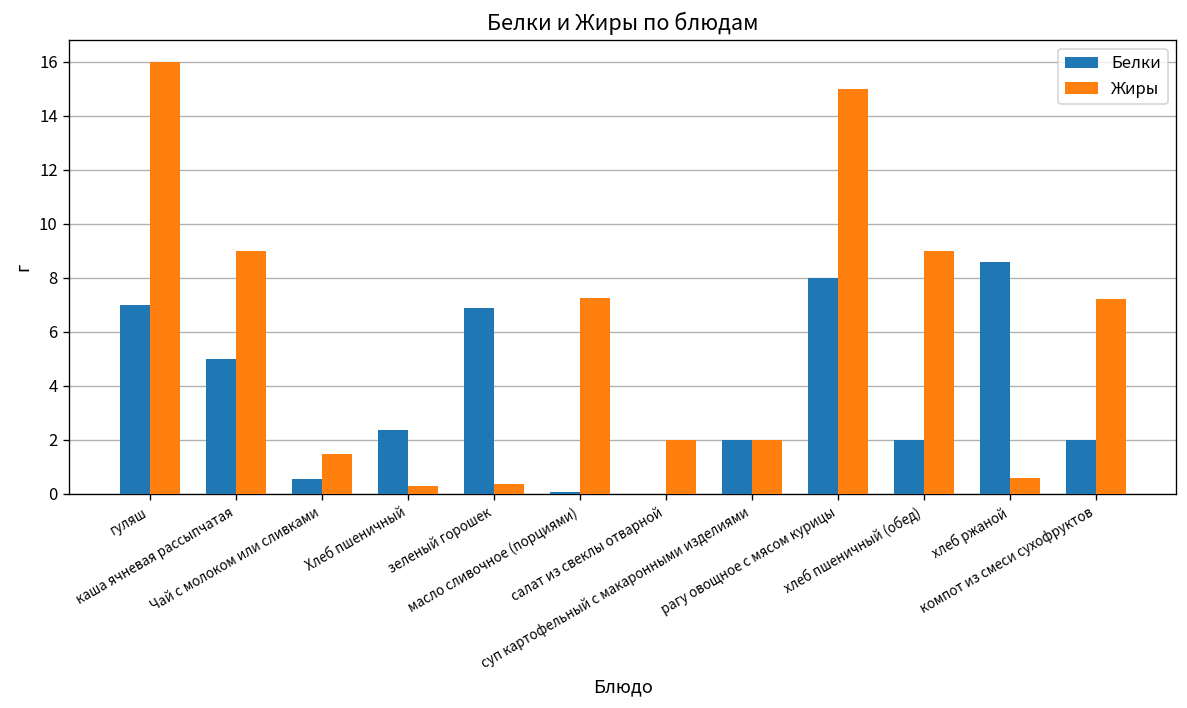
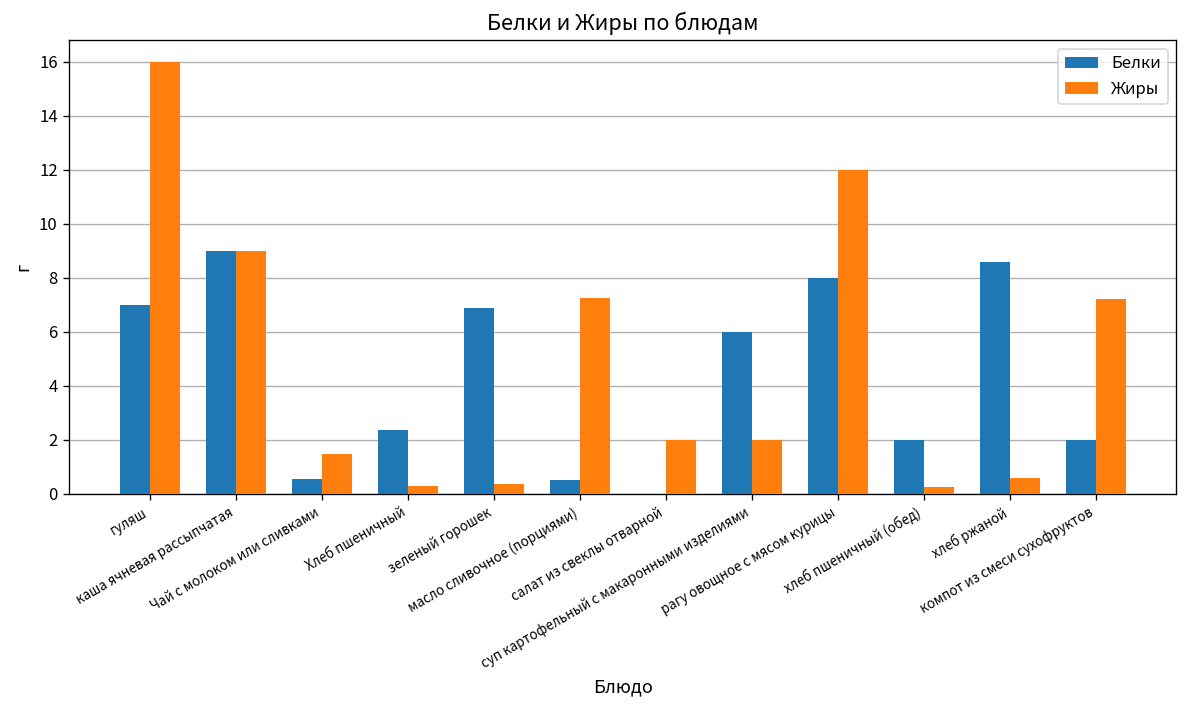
Белки, каша ячневая рассыпчатая: 5 -> 9
Белки, масло сливочное (порциями): 0.1 -> 0.5
Белки, суп картофельный с макаронными изделиями: 2 -> 6
Жиры, рагу овощное с мясом курицы: 15 -> 12
Жиры, хлеб пшеничный (обед): 9.0 -> 0.3
